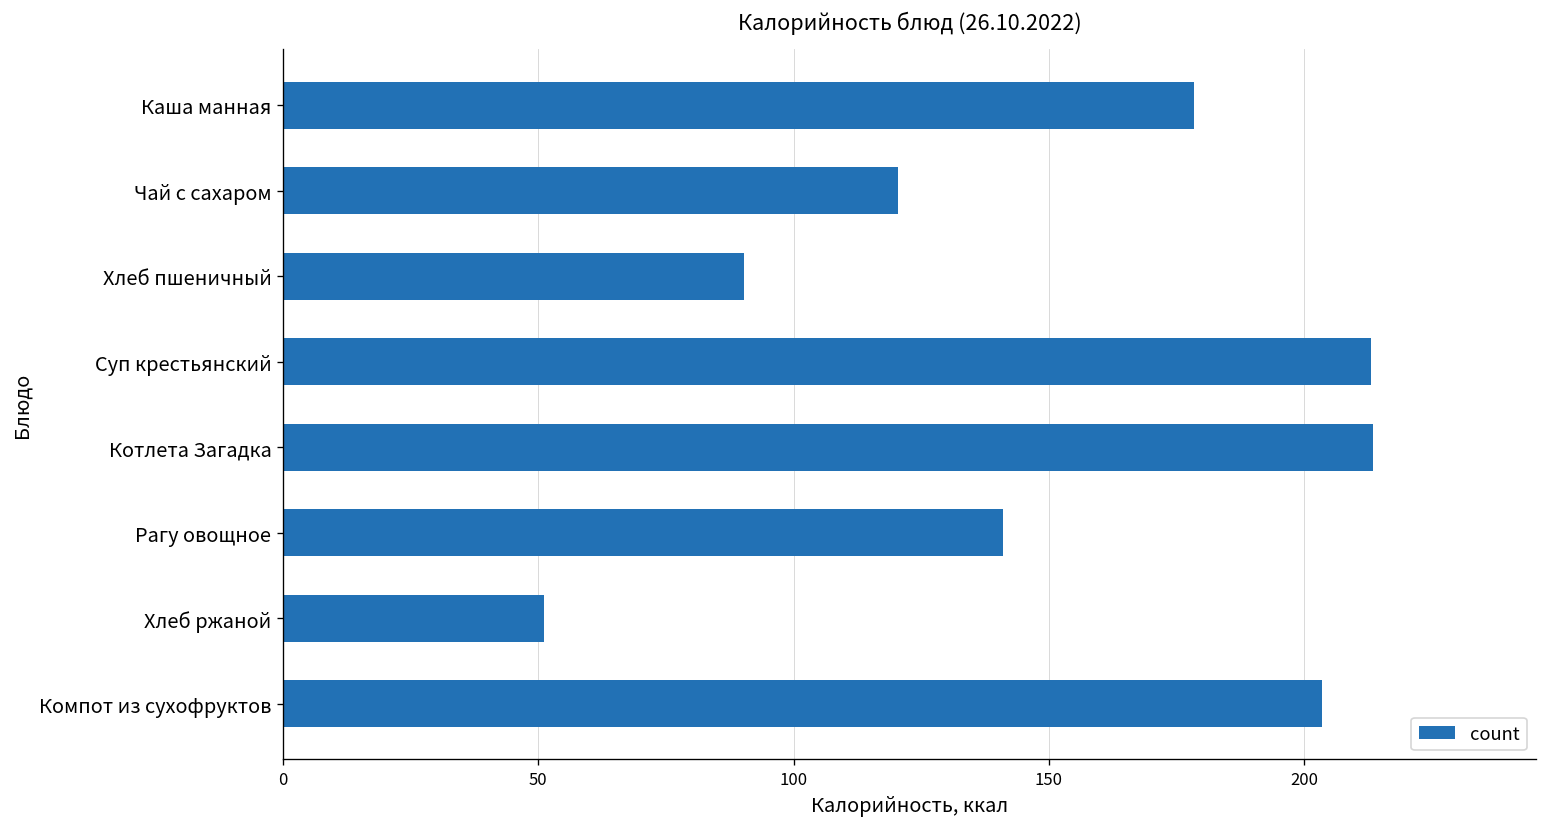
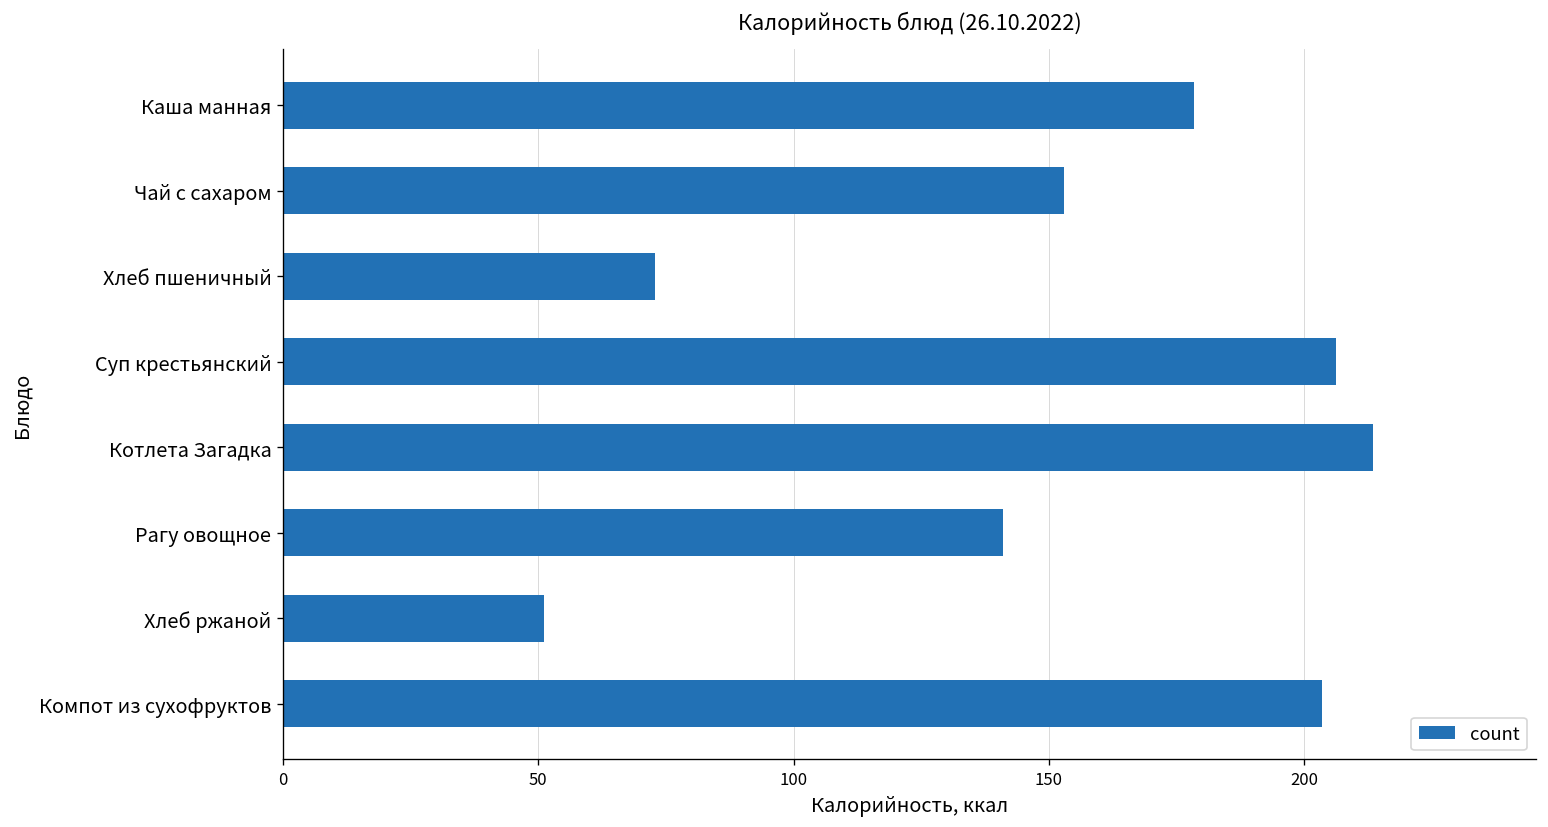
Чай с сахаром: 120 -> 153
Хлеб пшеничный: 90 -> 73
Суп крестьянский: 213 -> 206
